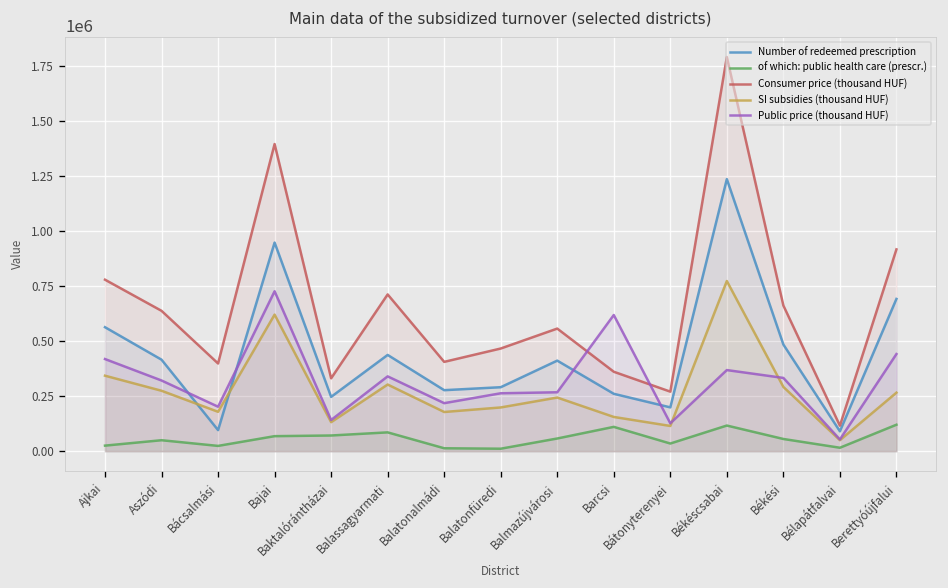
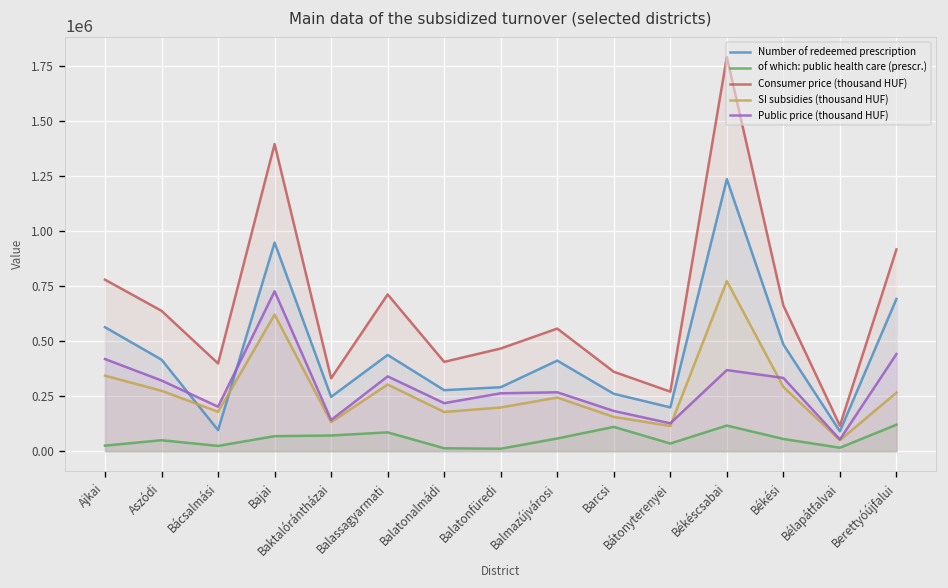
Public price (thousand HUF), Barcsi: 620000 -> 180000
